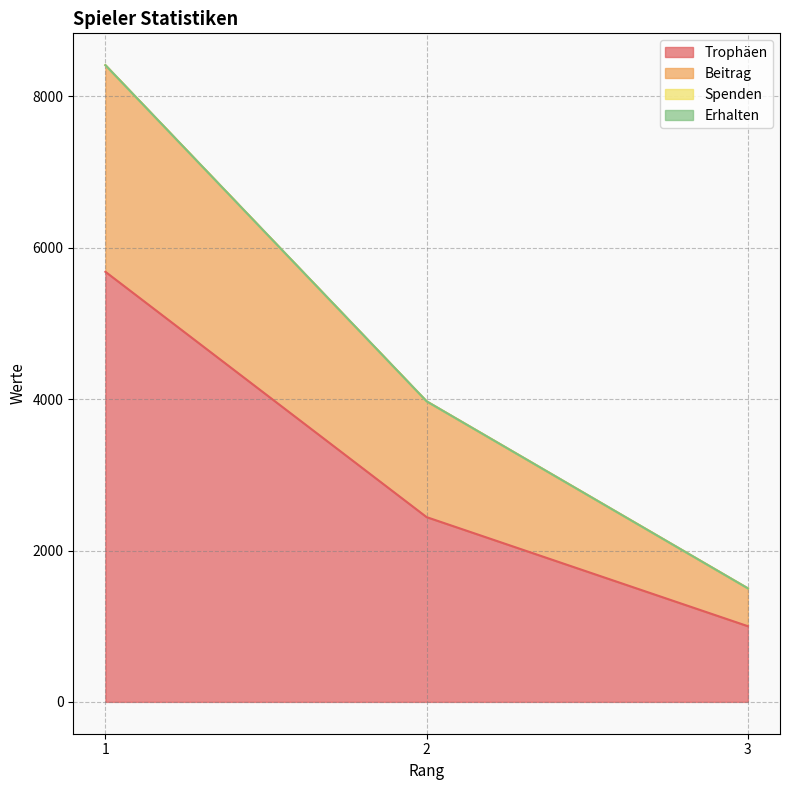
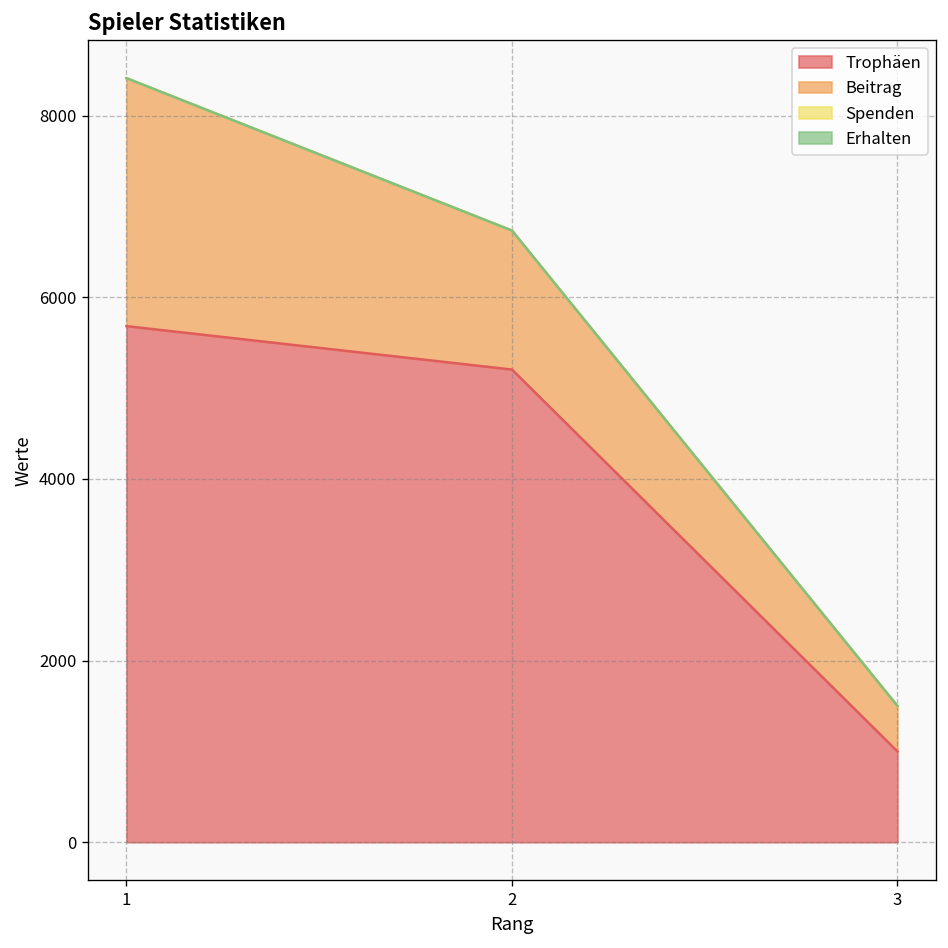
Trophäen, 2: 2400 -> 5200
